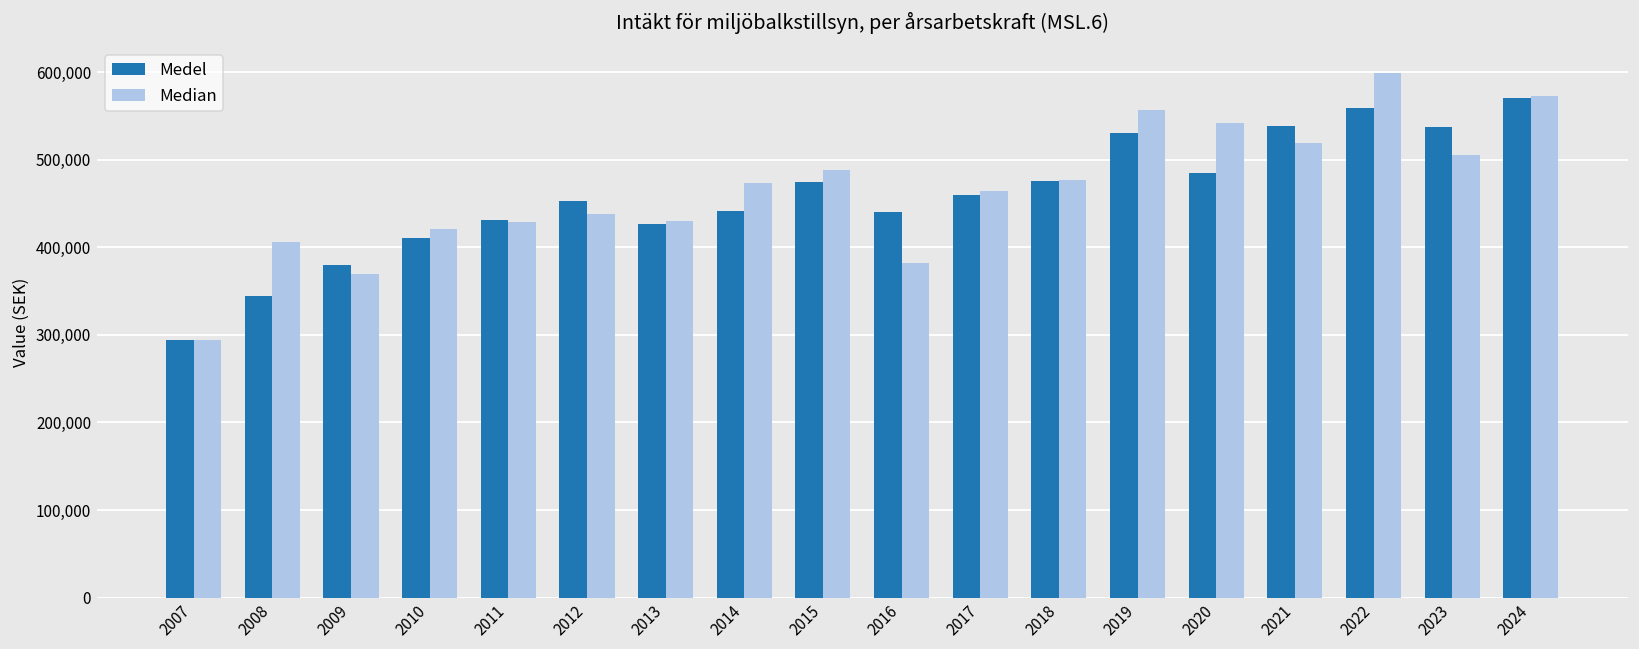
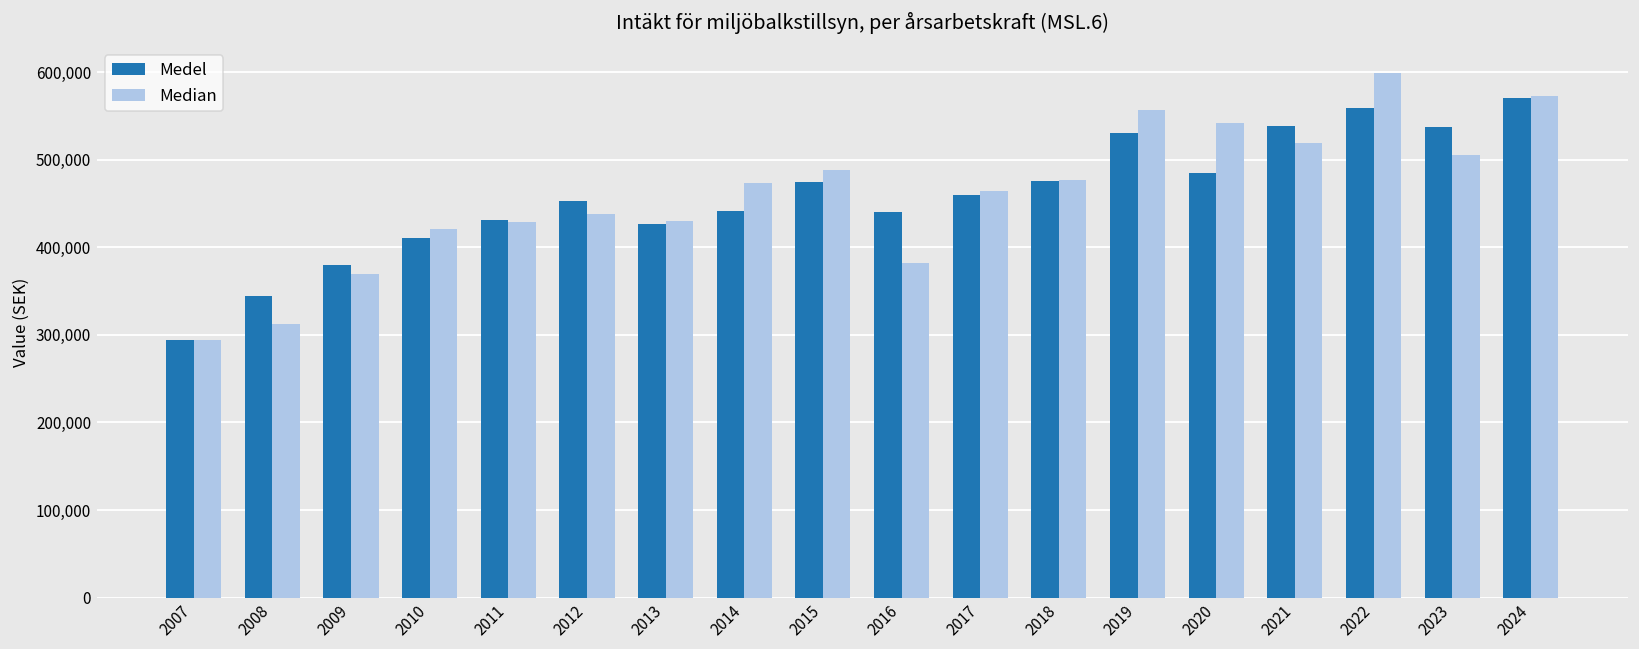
Median, 2008: 410,000 -> 310,000
